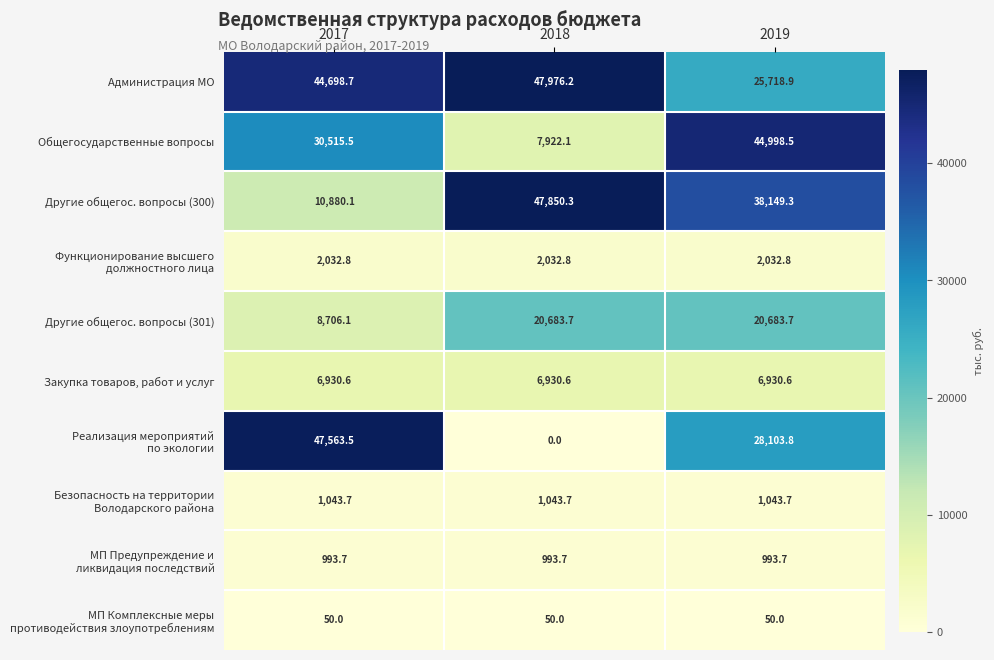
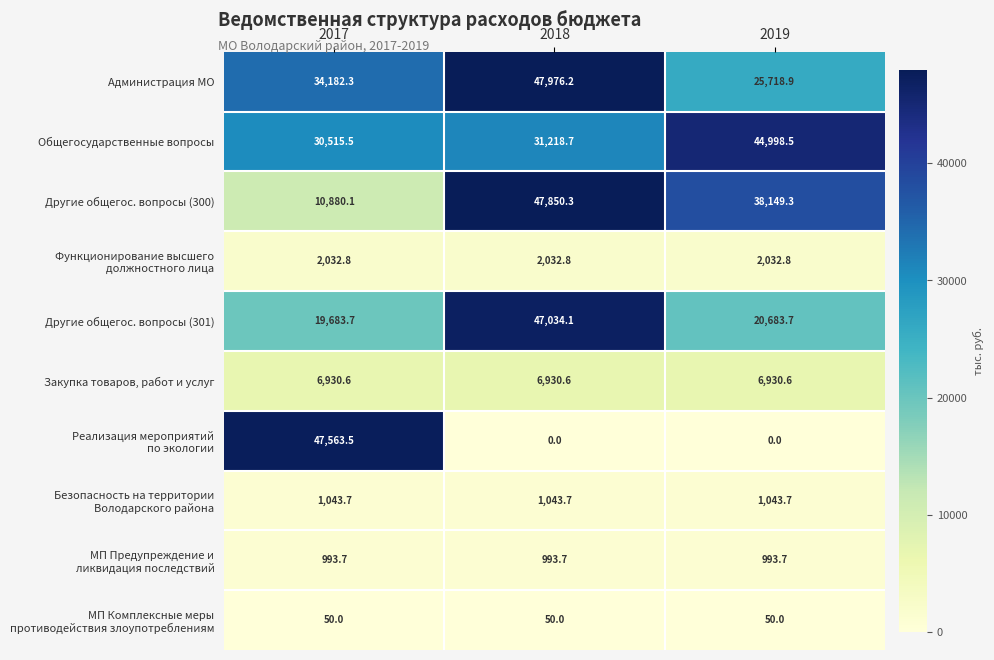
Администрация МО, 2017: 44,698.7 -> 34,182.3
Общегосударственные вопросы, 2018: 7,922.1 -> 31,218.7
Другие общегос. вопросы (301), 2017: 8,706.1 -> 19,683.7
Другие общегос. вопросы (301), 2018: 20,683.7 -> 47,034.1
Реализация мероприятий по экологии, 2019: 28,103.8 -> 0.0
